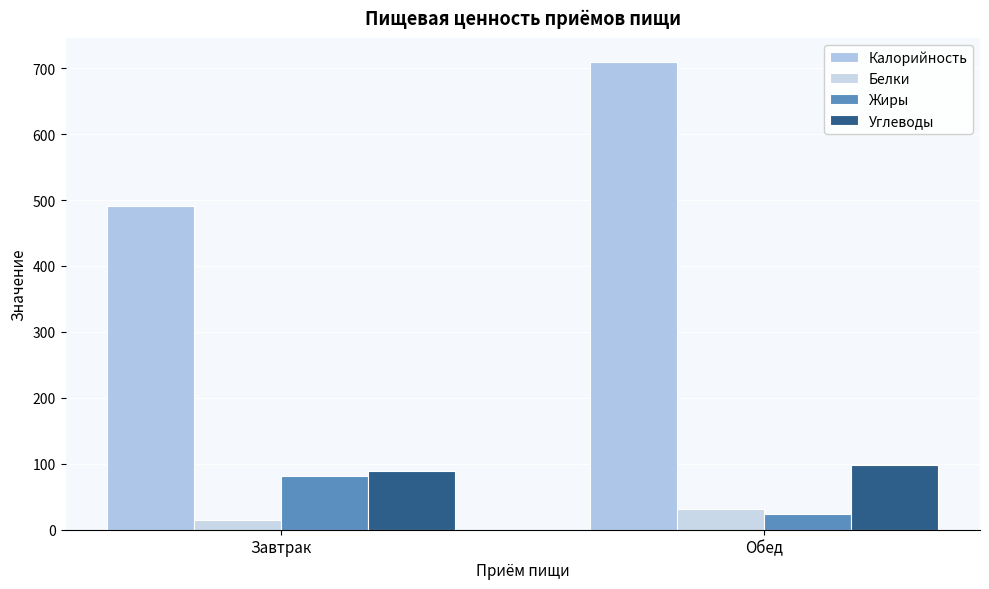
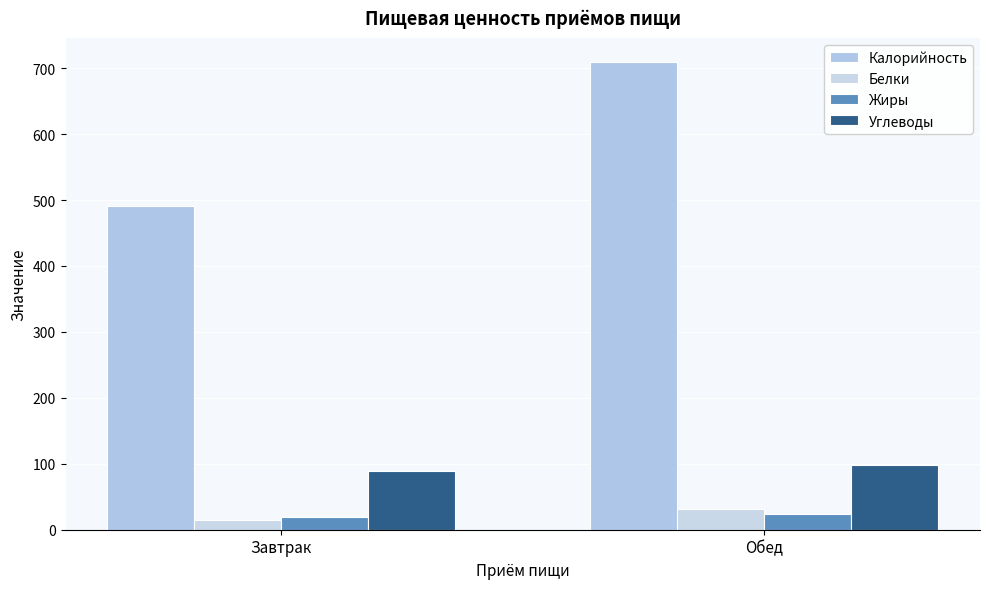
Жиры, Завтрак: 80 -> 20
